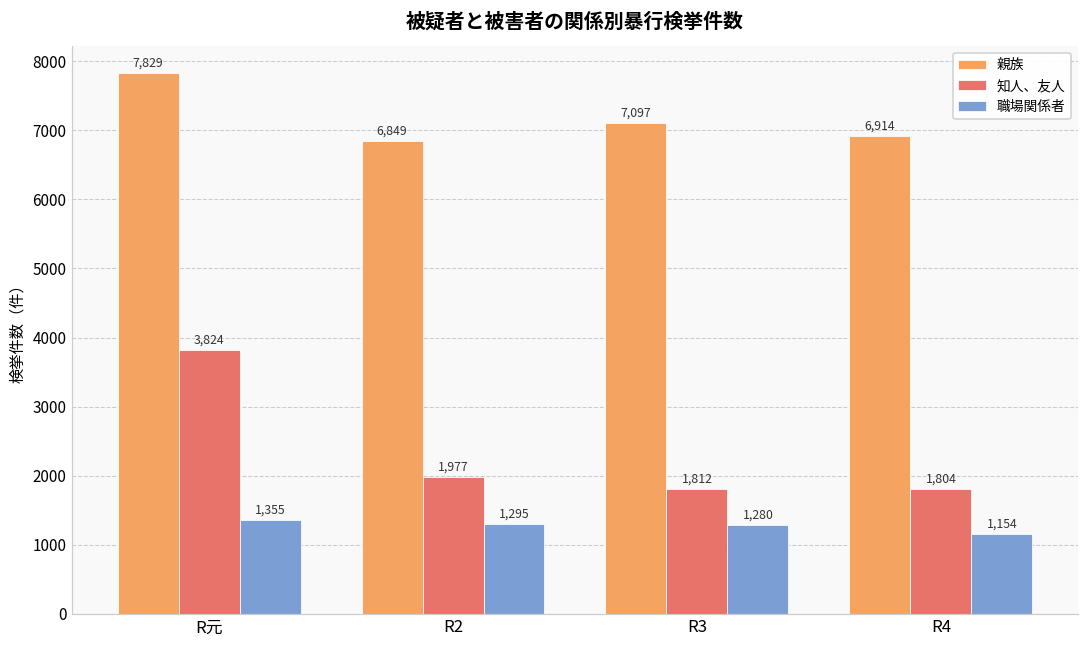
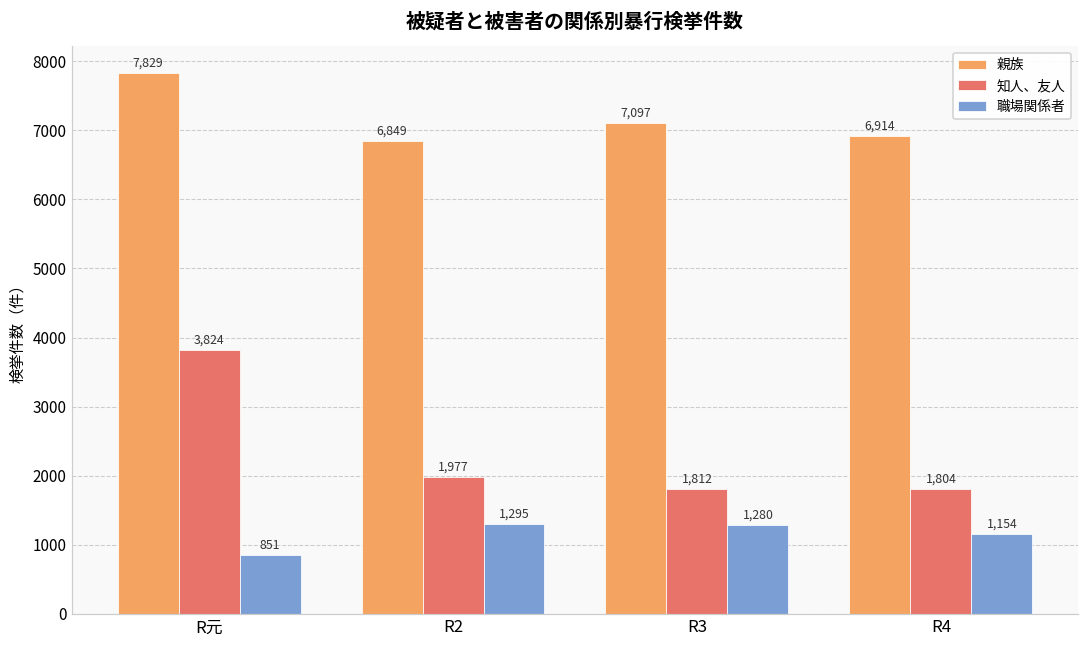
職場関係者, R元: 1,355 -> 851
